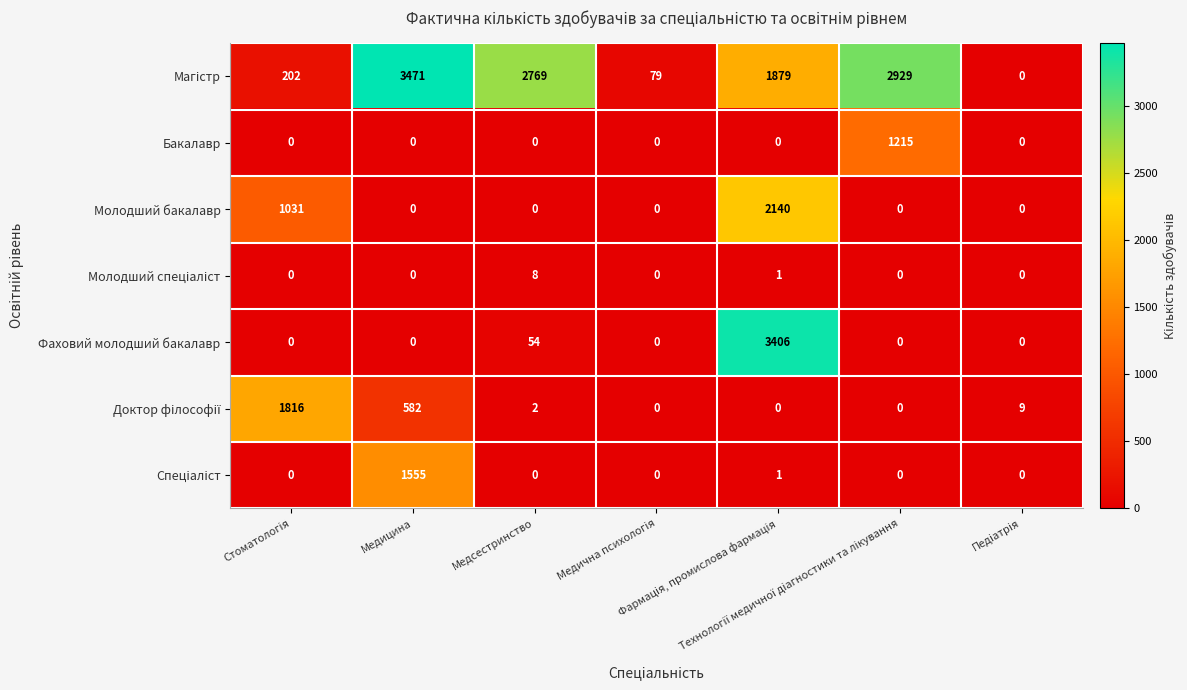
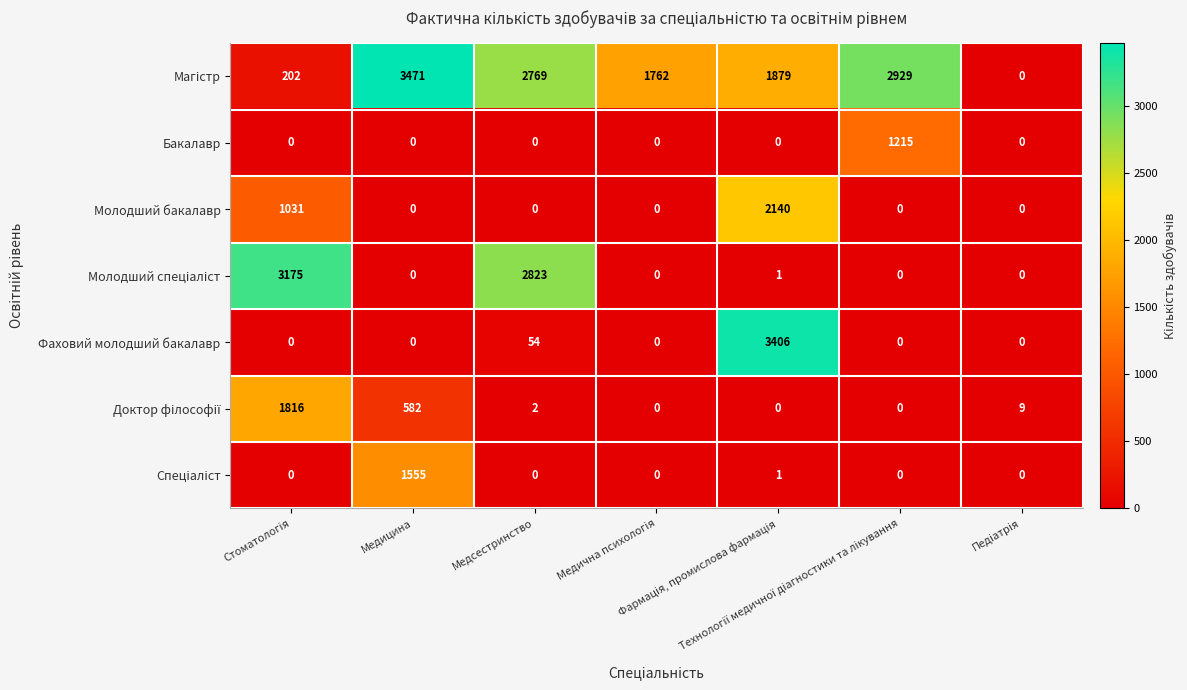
Магістр, Медична психологія: 79 -> 1762
Молодший спеціаліст, Стоматологія: 0 -> 3175
Молодший спеціаліст, Медсестринство: 8 -> 2823
